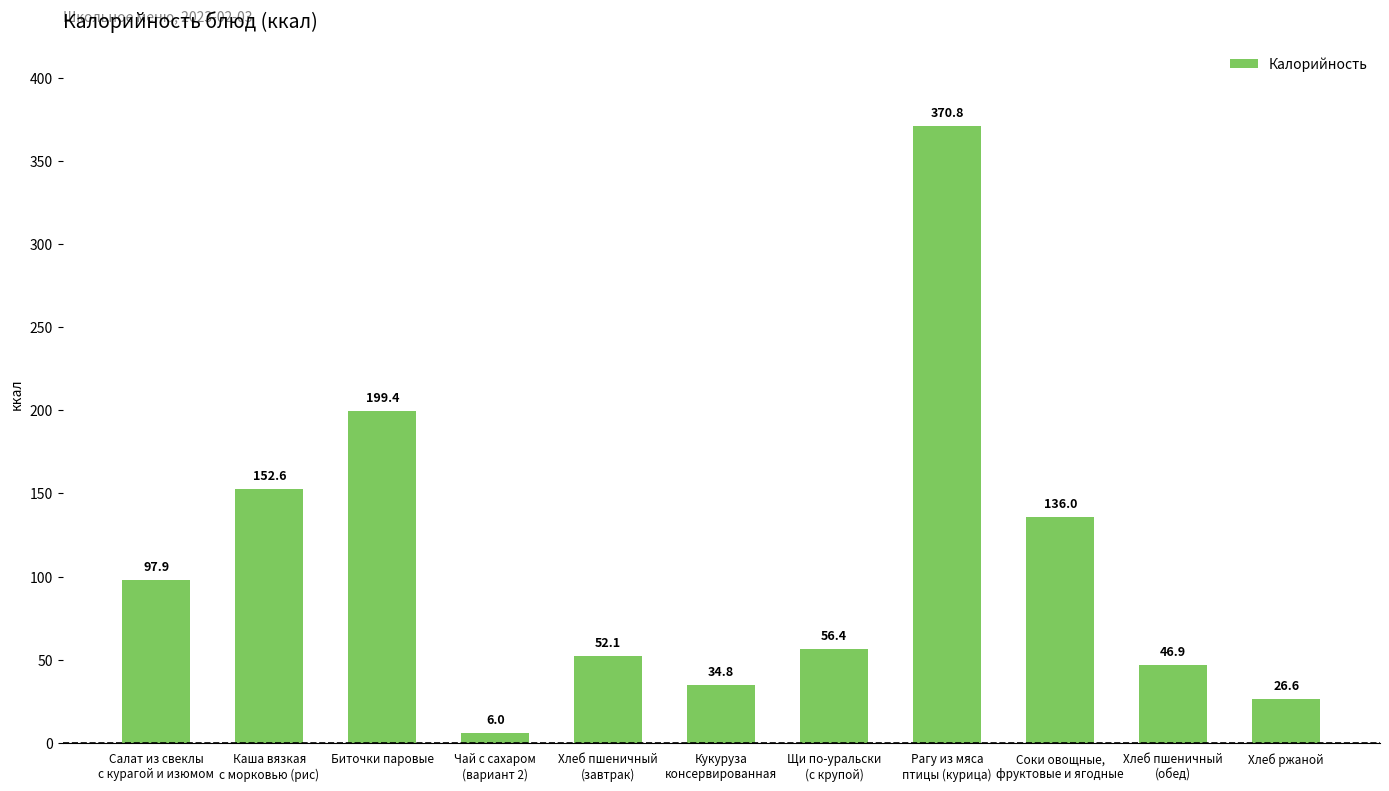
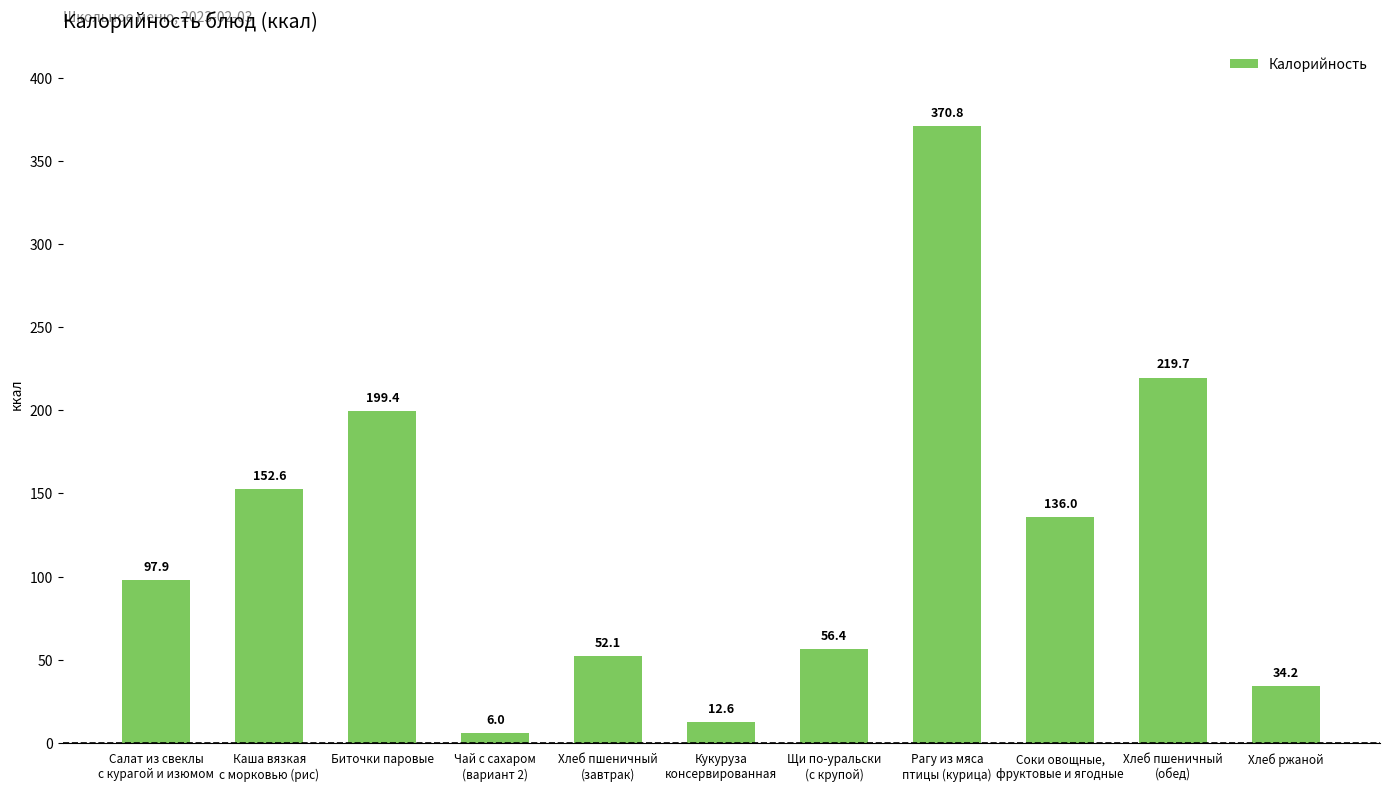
Кукуруза консервированная: 34.8 -> 12.6
Хлеб пшеничный (обед): 46.9 -> 219.7
Хлеб ржаной: 26.6 -> 34.2
